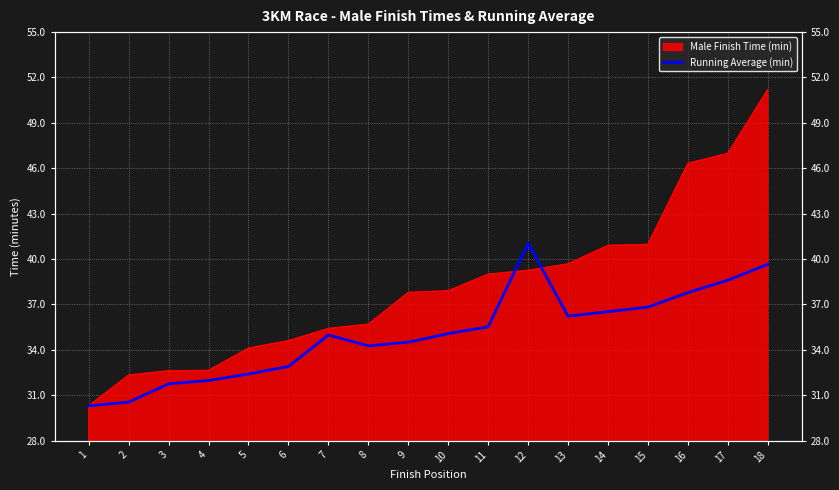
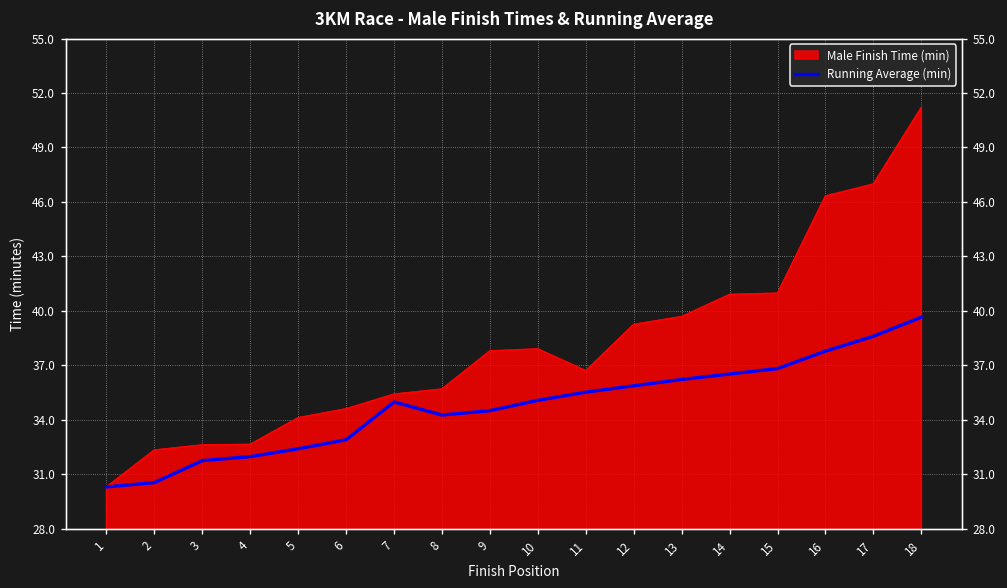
Male Finish Time (min), 11: 39.0 -> 36.7
Running Average (min), 12: 41.0 -> 35.9
